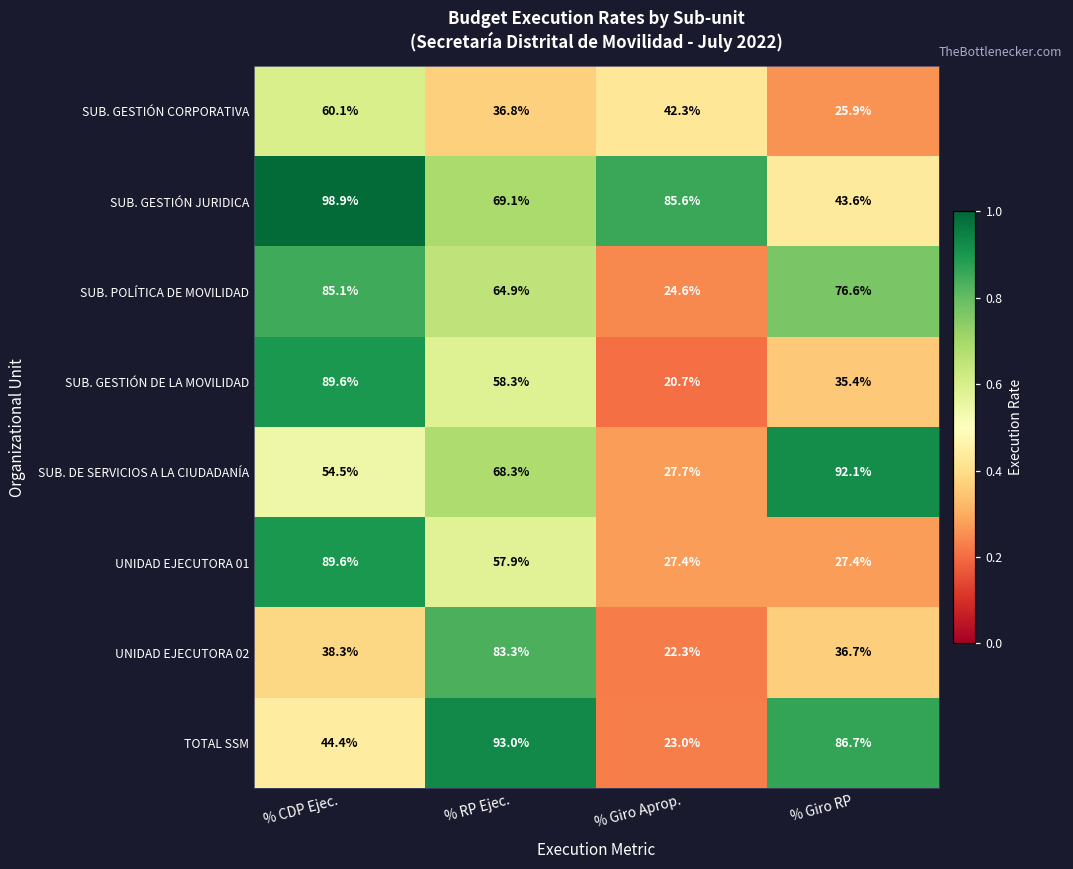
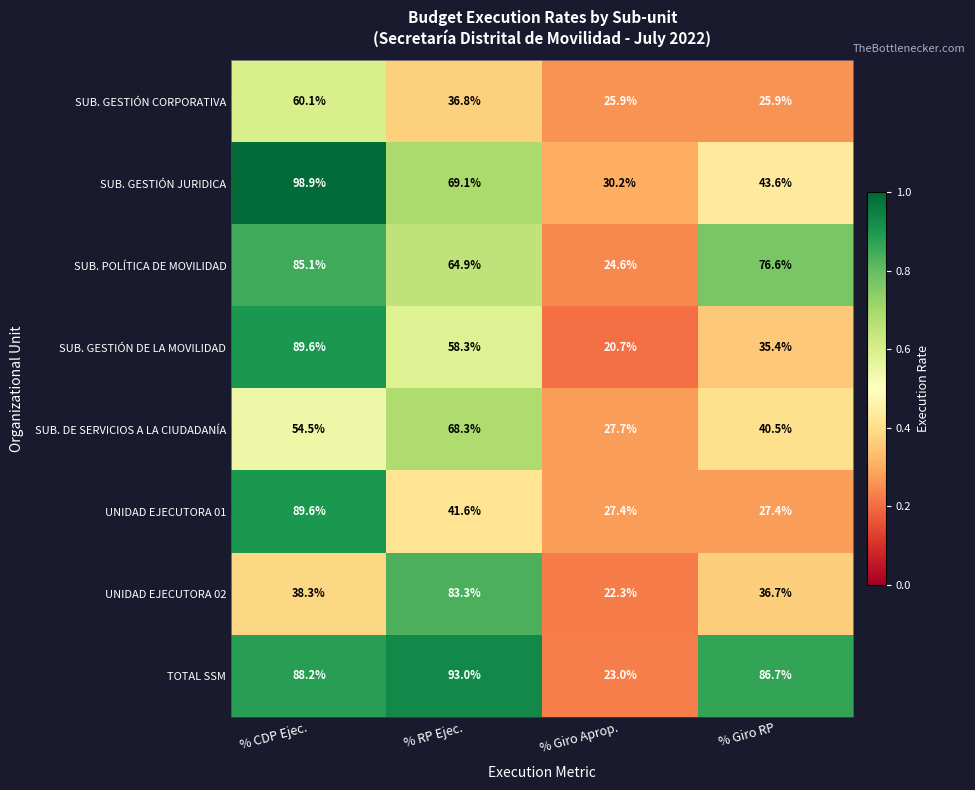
SUB. GESTIÓN CORPORATIVA, % Giro Aprop.: 42.3% -> 25.9%
SUB. GESTIÓN JURIDICA, % Giro Aprop.: 85.6% -> 30.2%
SUB. DE SERVICIOS A LA CIUDADANÍA, % Giro RP: 92.1% -> 40.5%
UNIDAD EJECUTORA 01, % RP Ejec.: 57.9% -> 41.6%
TOTAL SSM, % CDP Ejec.: 44.4% -> 88.2%
